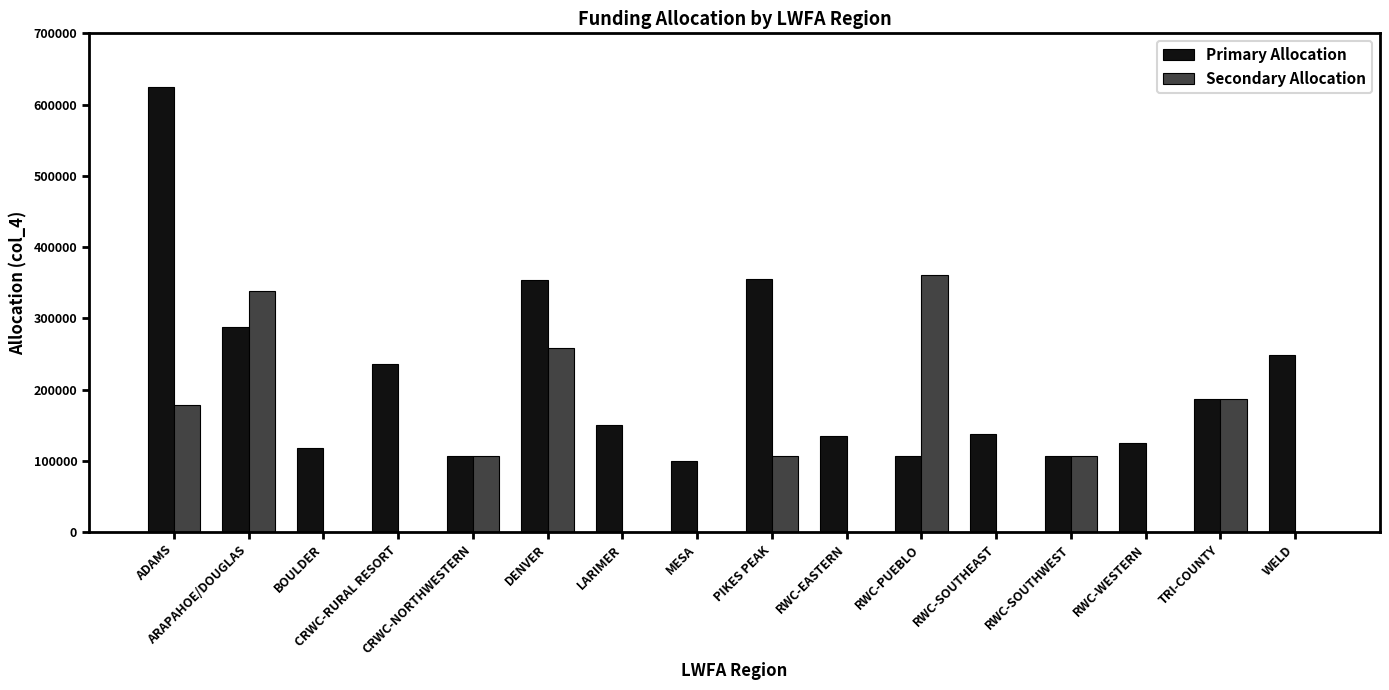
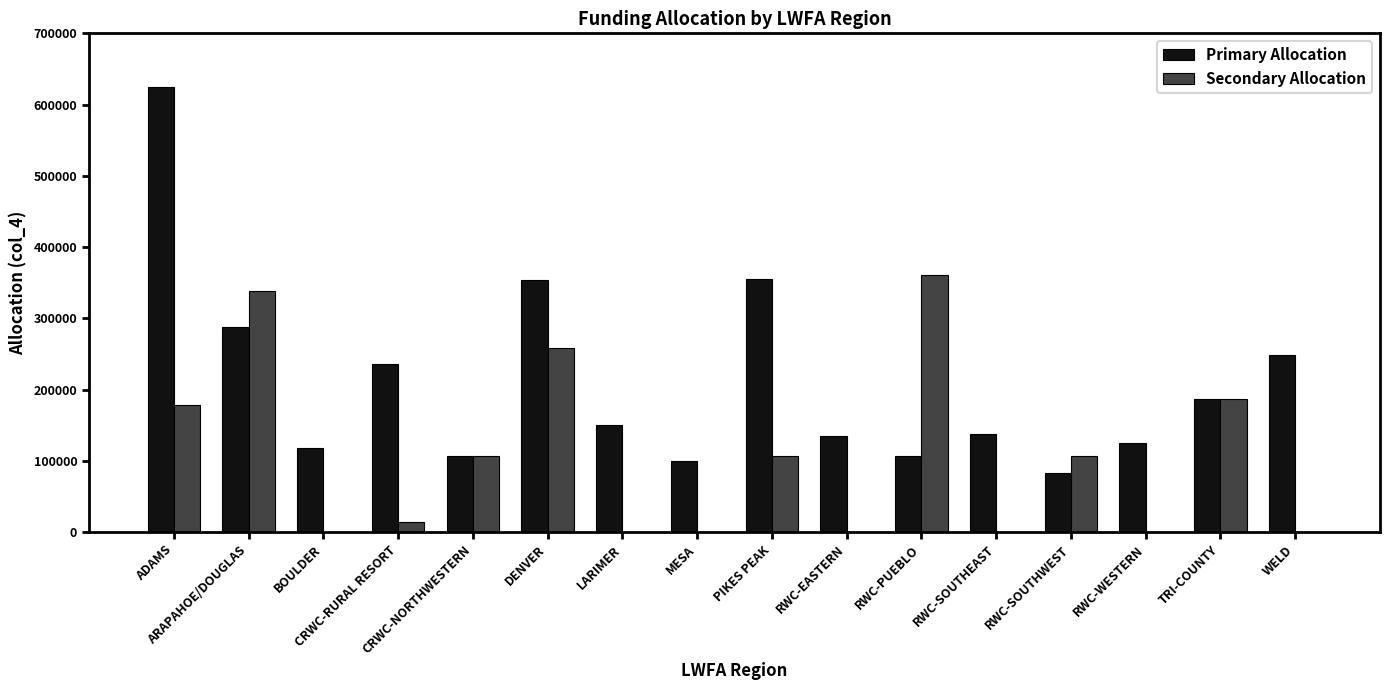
Secondary Allocation, CRWC-RURAL RESORT: 0 -> 10000
Primary Allocation, RWC-SOUTHWEST: 110000 -> 80000
